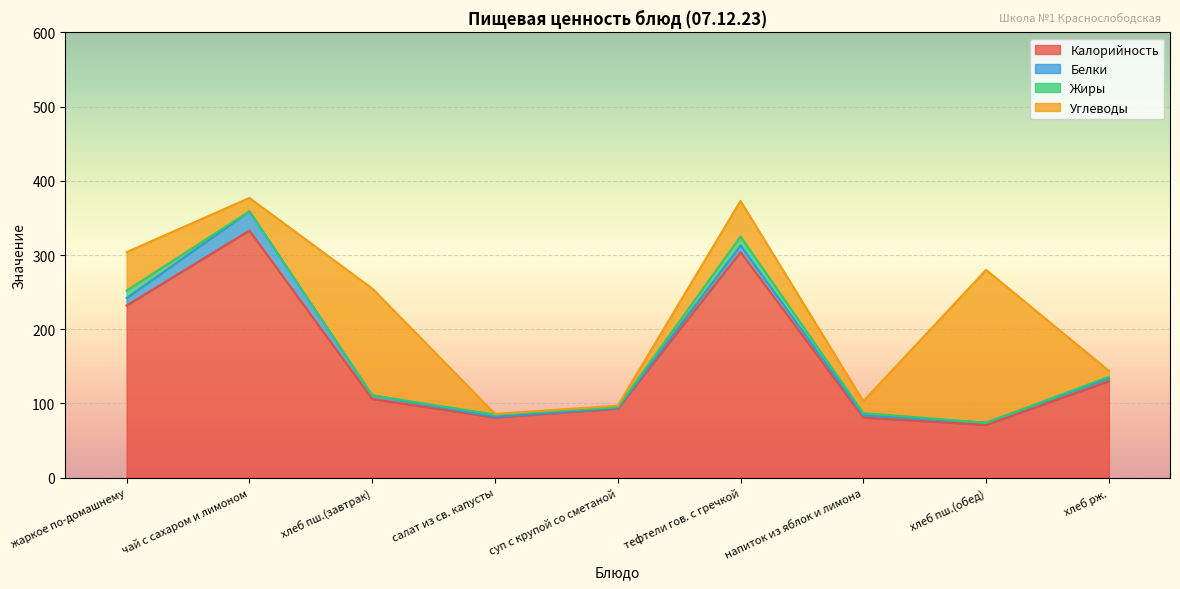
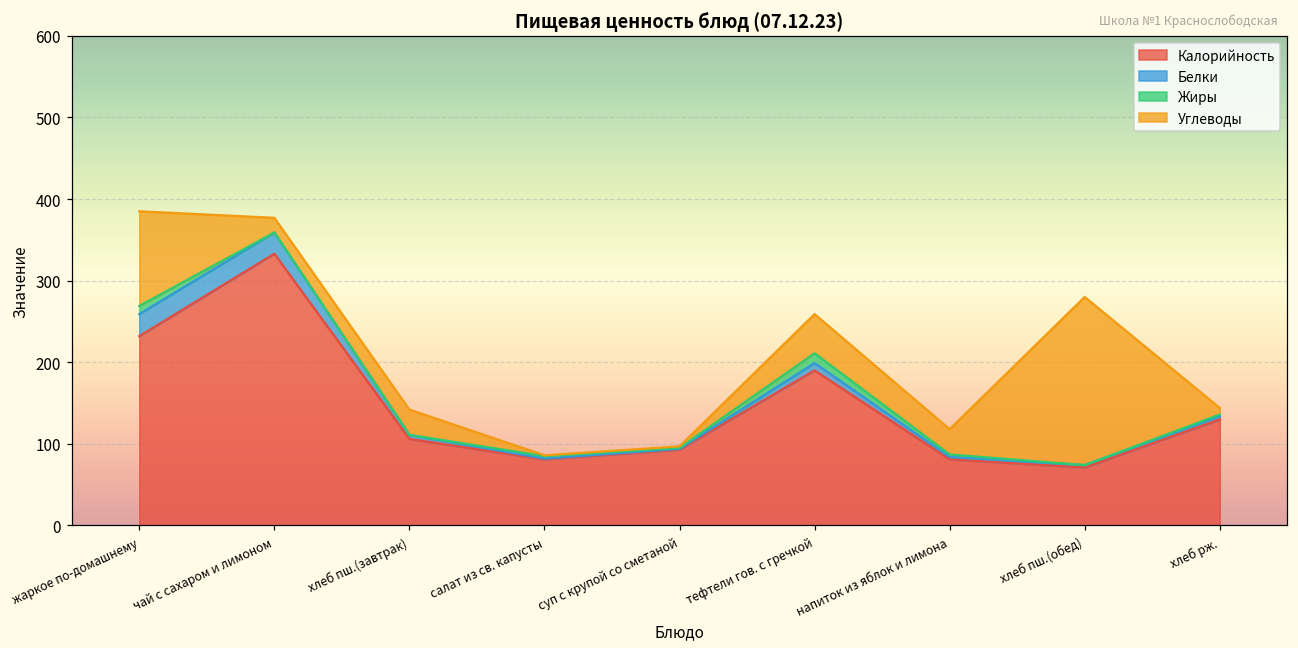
Белки, жаркое по-домашнему: 10 -> 30
Углеводы, жаркое по-домашнему: 50 -> 120
Углеводы, хлеб пш.(завтрак): 140 -> 30
Калорийность, тефтели гов. с гречкой: 300 -> 190
Углеводы, напиток из яблок и лимона: 20 -> 30
